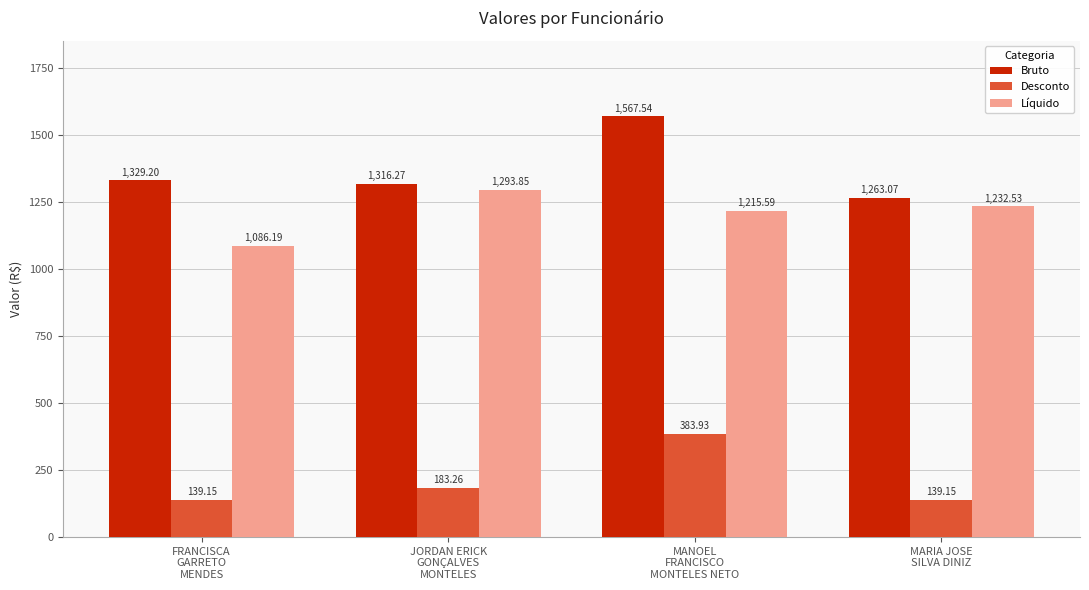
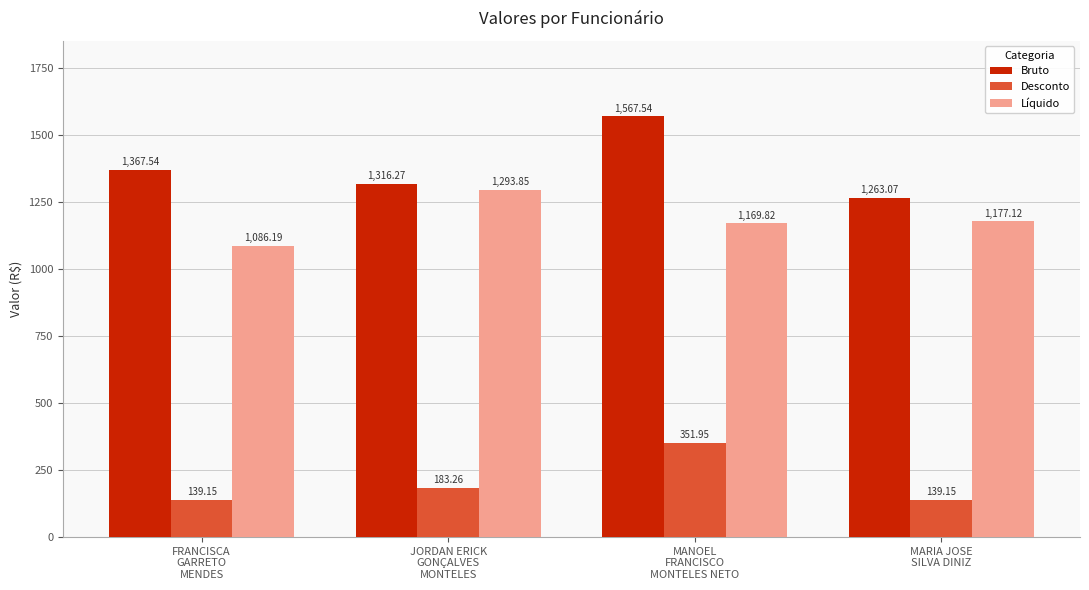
Bruto, FRANCISCA GARRETO MENDES: 1,329.20 -> 1,367.54
Desconto, MANOEL FRANCISCO MONTELES NETO: 383.93 -> 351.95
Líquido, MANOEL FRANCISCO MONTELES NETO: 1,215.59 -> 1,169.82
Líquido, MARIA JOSE SILVA DINIZ: 1,232.53 -> 1,177.12
